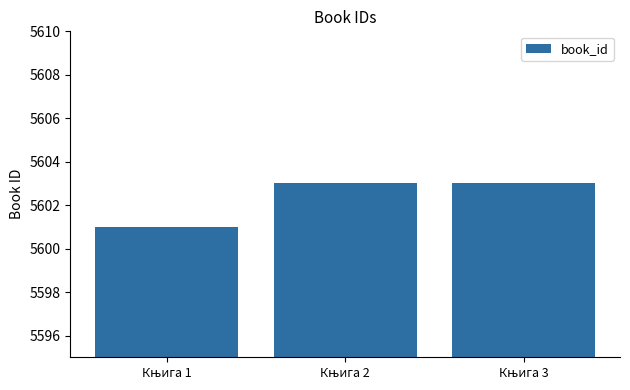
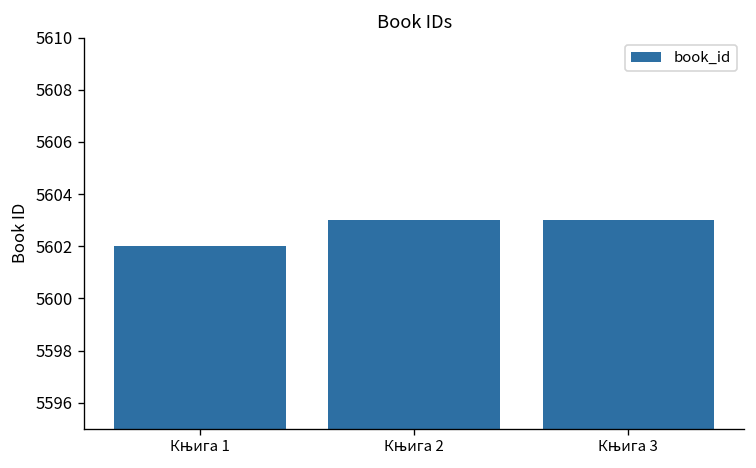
Књига 1: 5601 -> 5602
